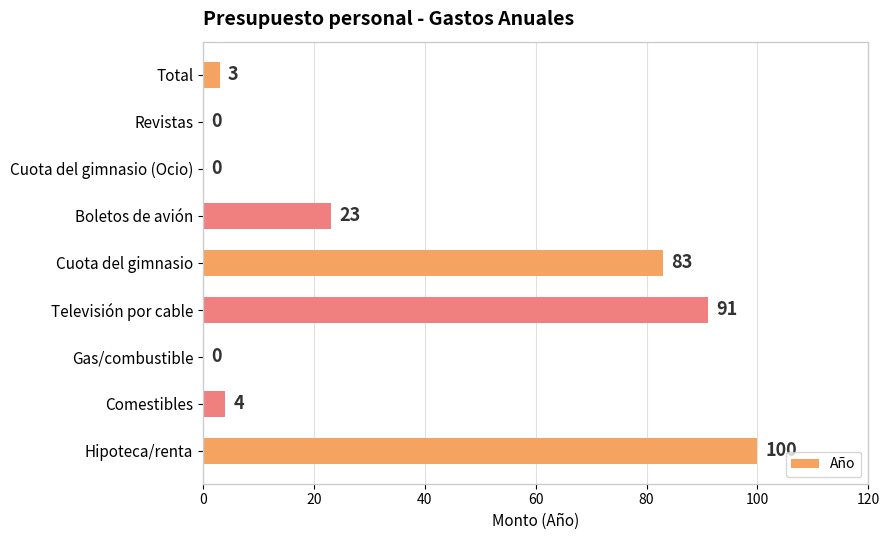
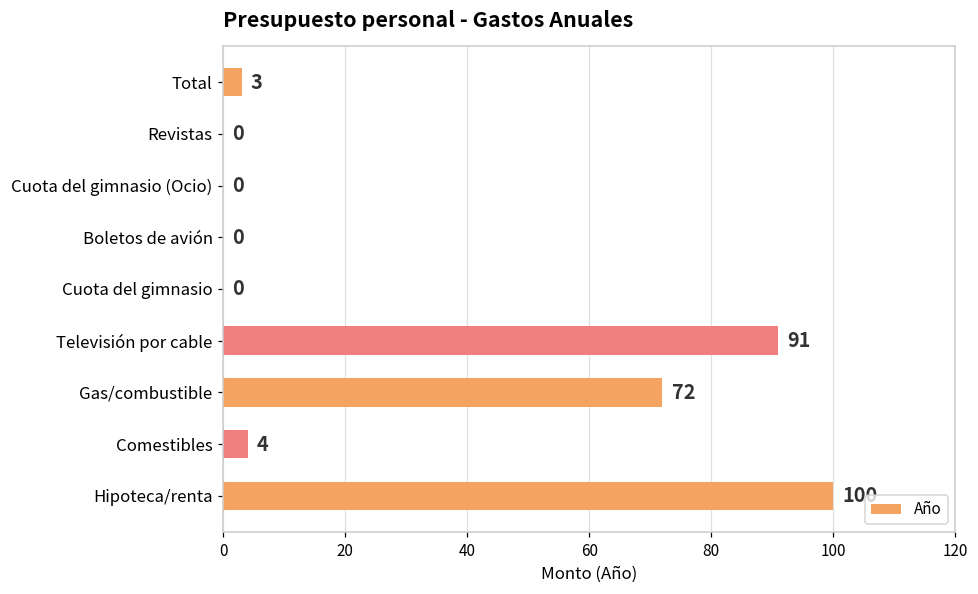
Boletos de avión: 23 -> 0
Cuota del gimnasio: 83 -> 0
Gas/combustible: 0 -> 72
